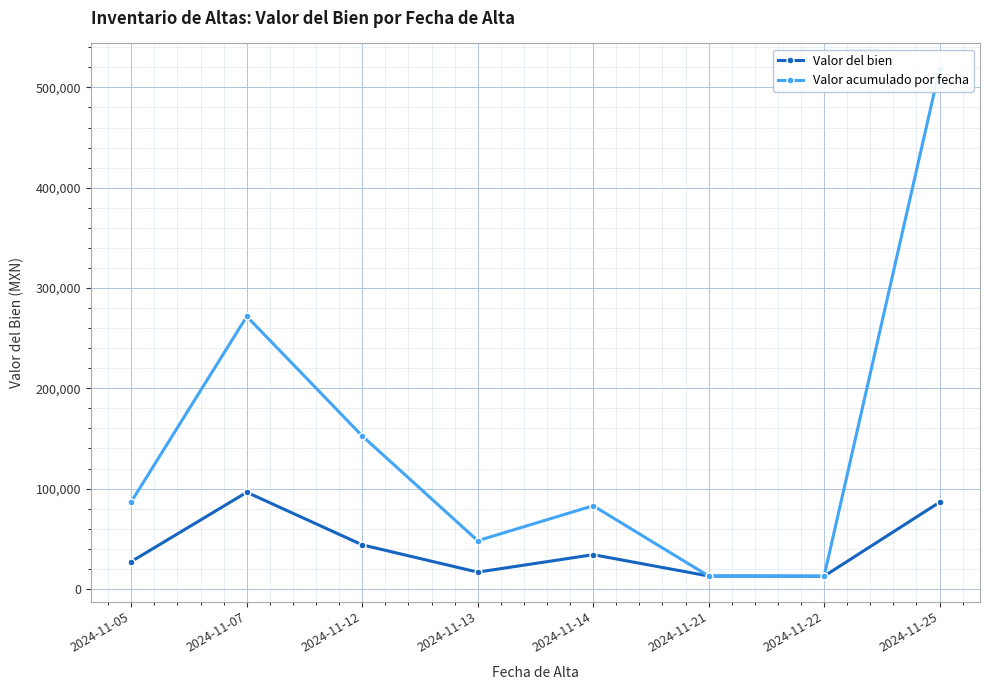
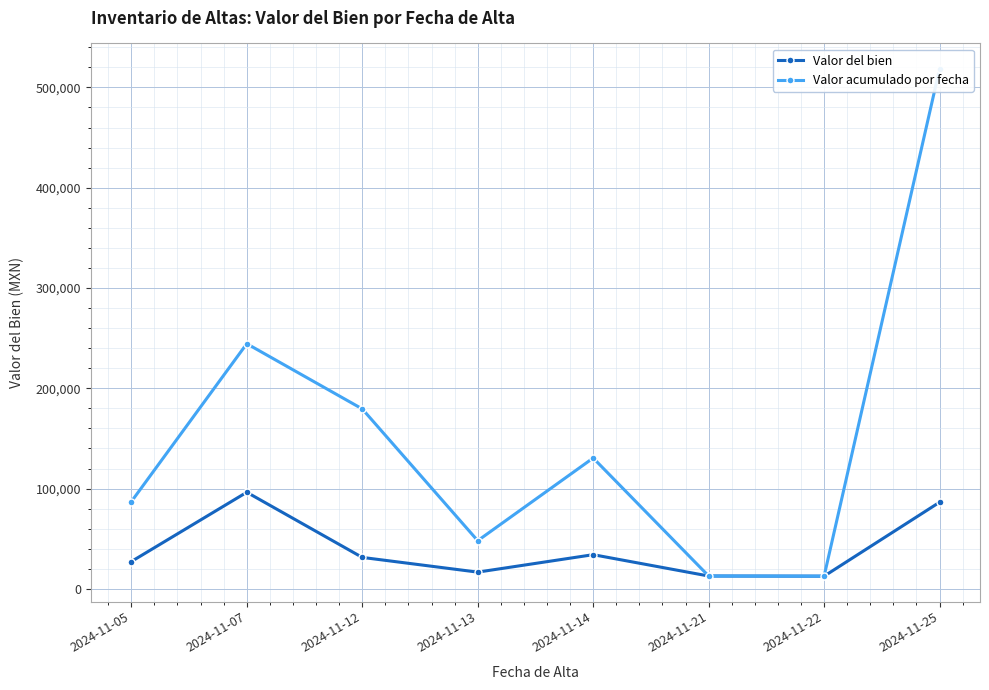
Valor acumulado por fecha, 2024-11-07: 272,000 -> 244,000
Valor del bien, 2024-11-12: 44,000 -> 31,000
Valor acumulado por fecha, 2024-11-12: 152,000 -> 179,000
Valor acumulado por fecha, 2024-11-14: 83,000 -> 131,000
